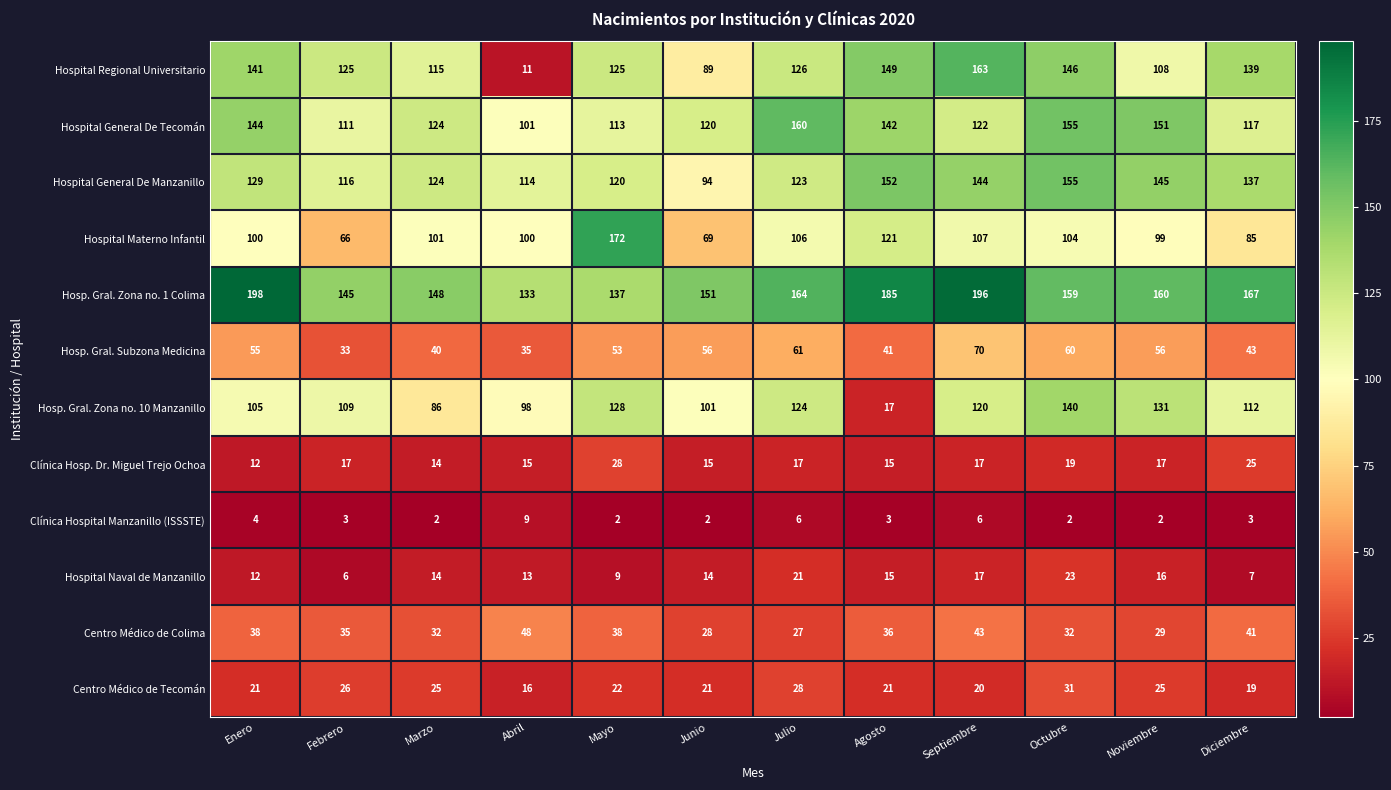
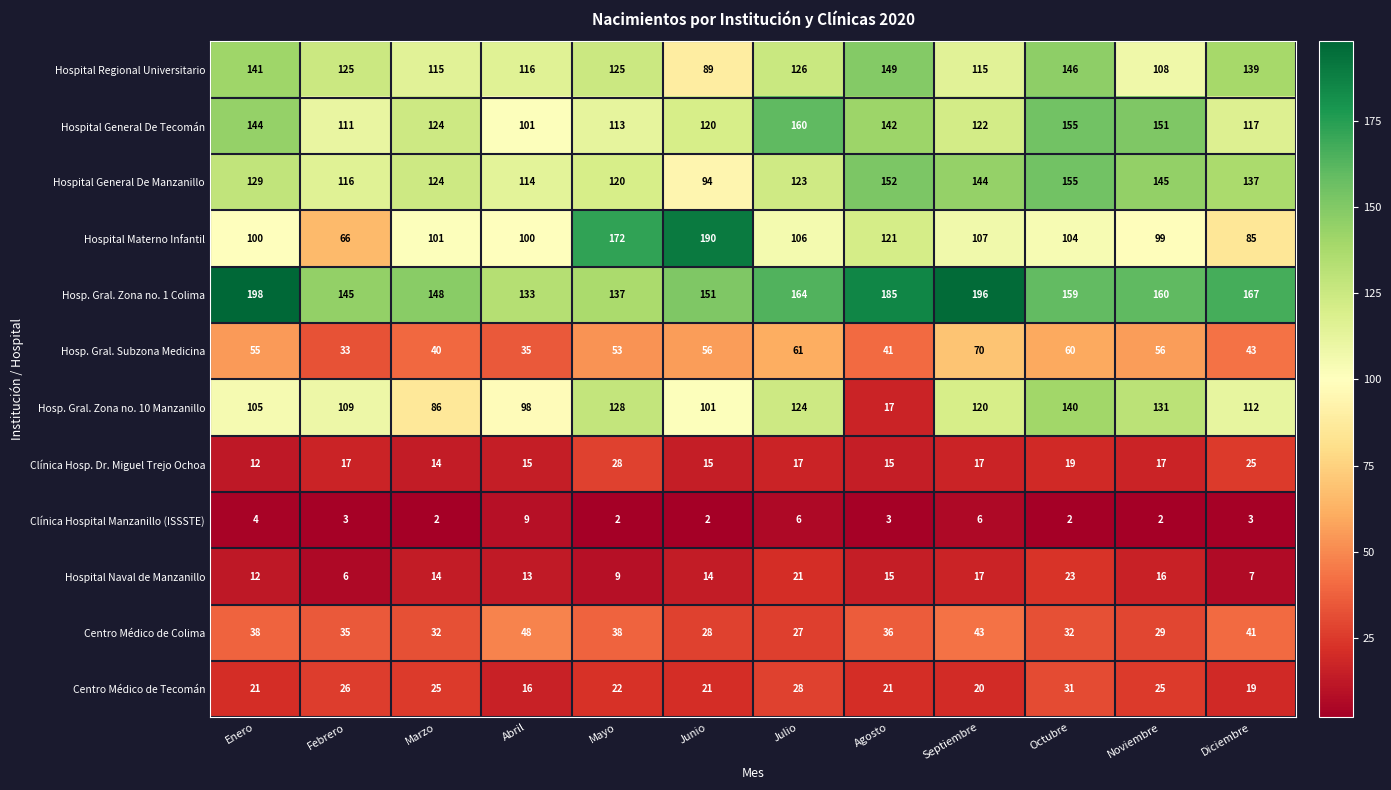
Hospital Regional Universitario, Abril: 11 -> 116
Hospital Regional Universitario, Septiembre: 163 -> 115
Hospital Materno Infantil, Junio: 69 -> 190
